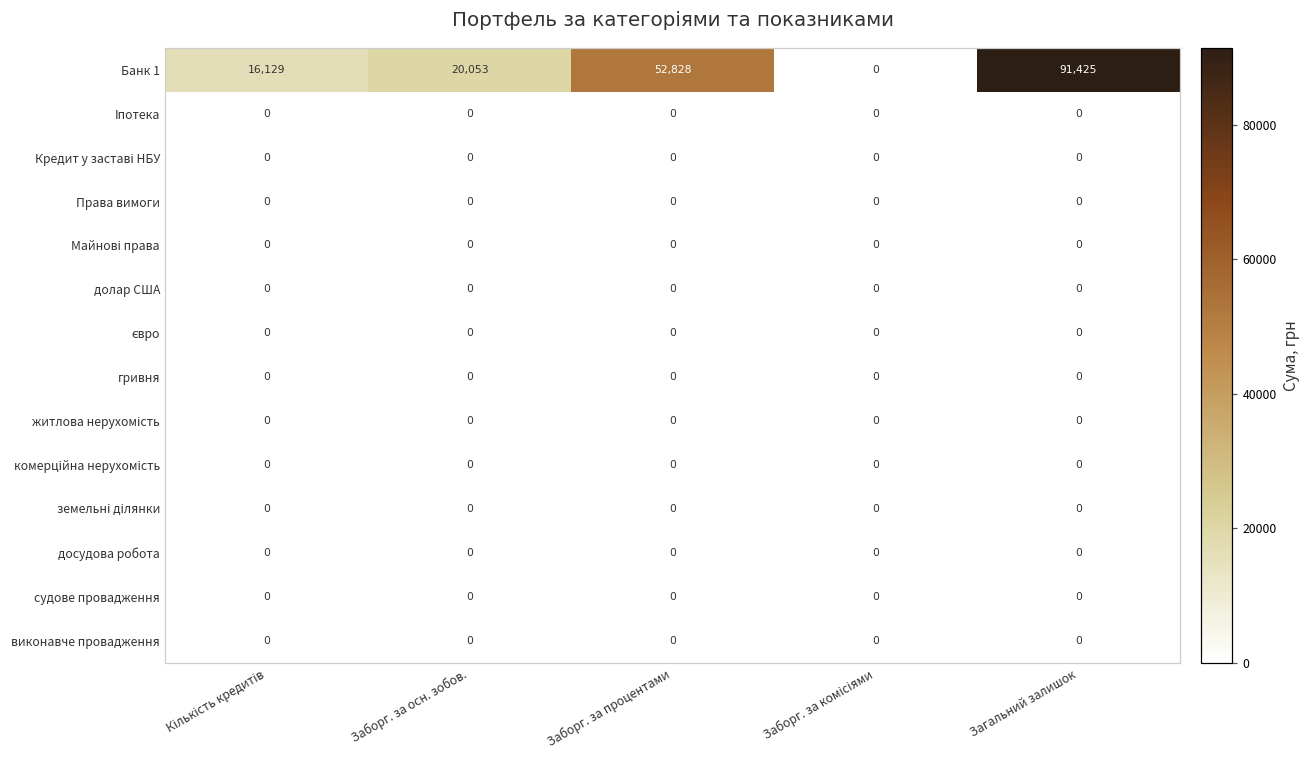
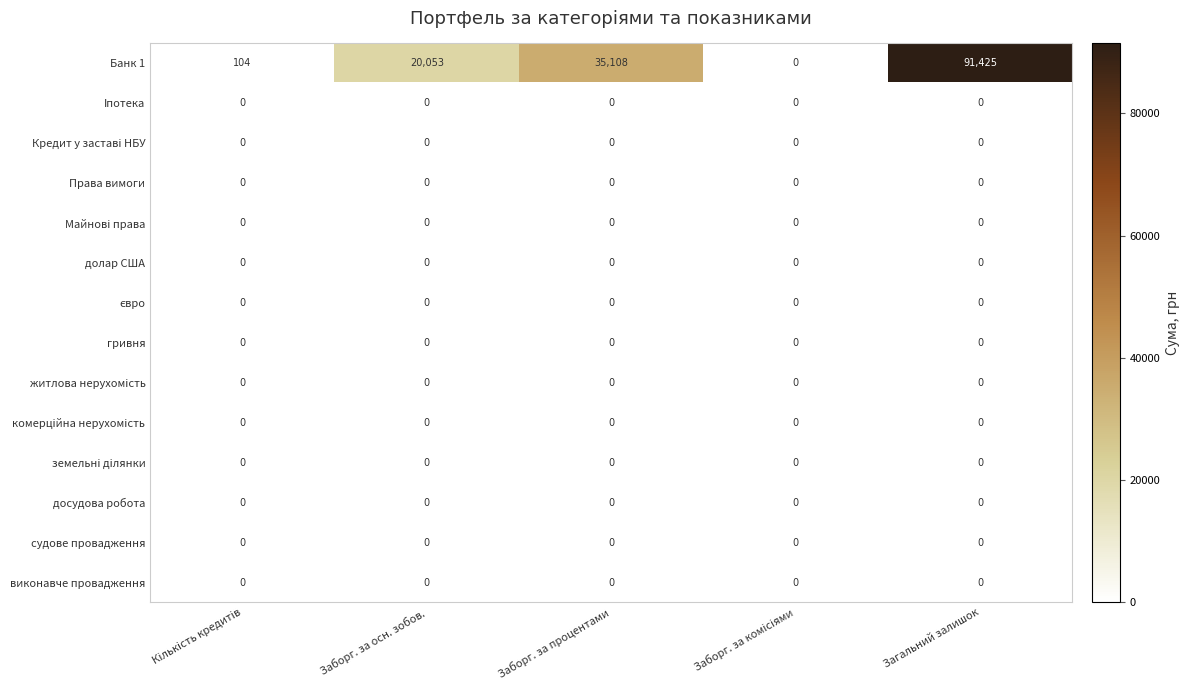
Банк 1, Кількість кредитів: 16,129 -> 104
Банк 1, Заборг. за процентами: 52,828 -> 35,108
